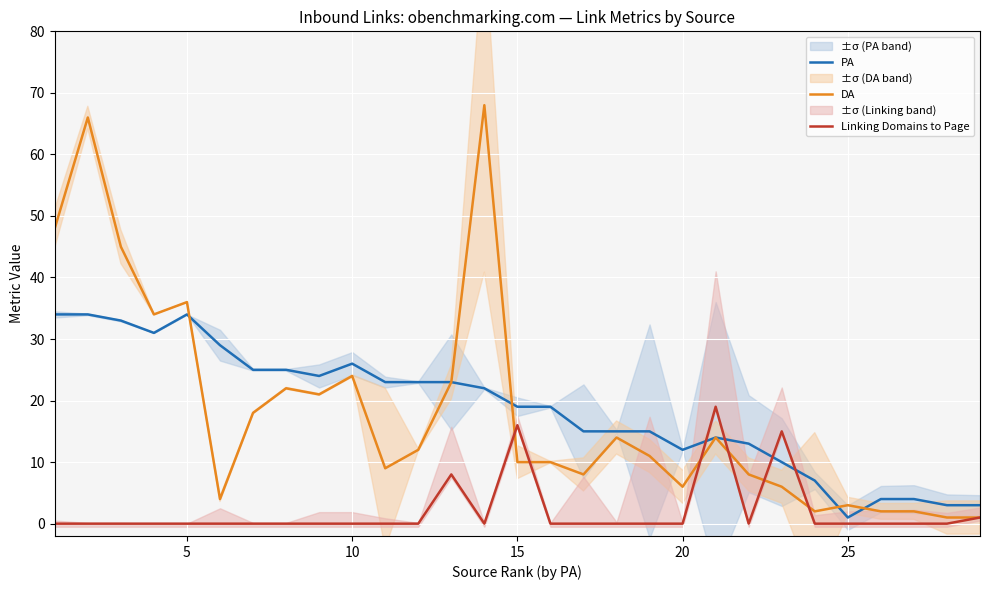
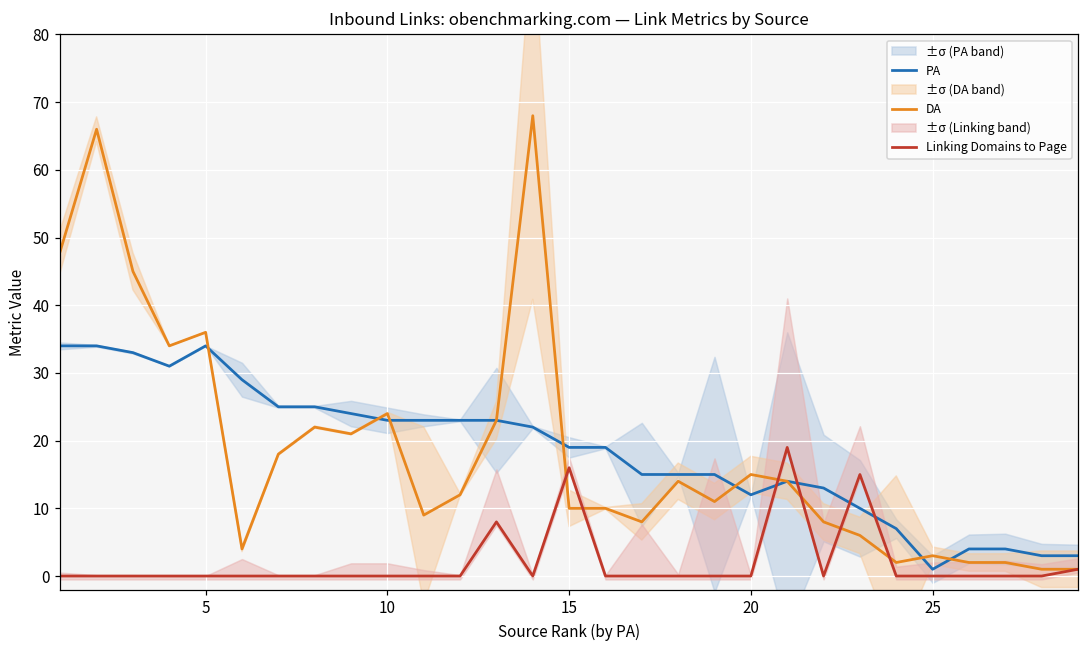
PA, 10: 26 -> 23
DA, 20: 6 -> 15
